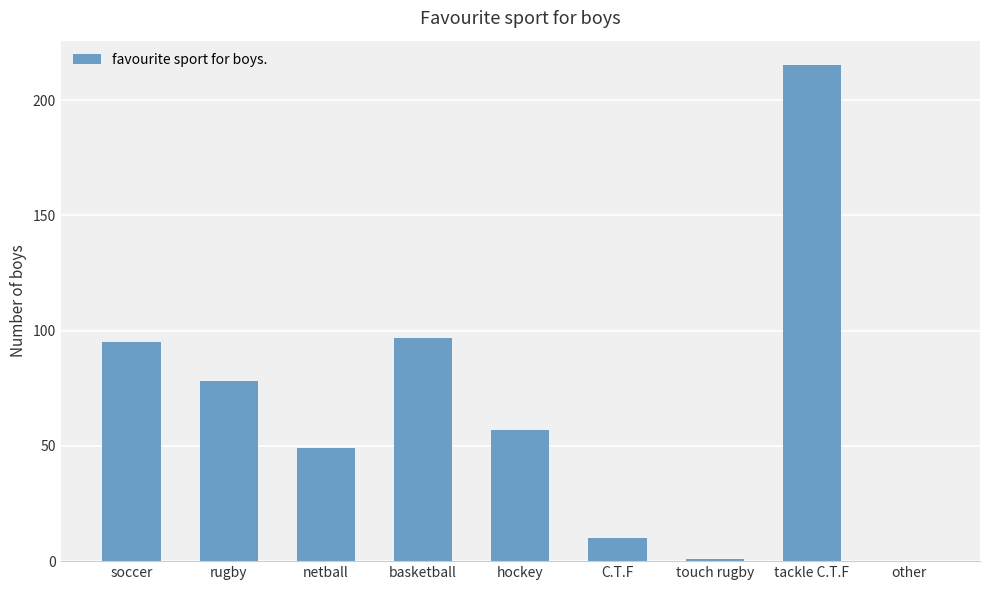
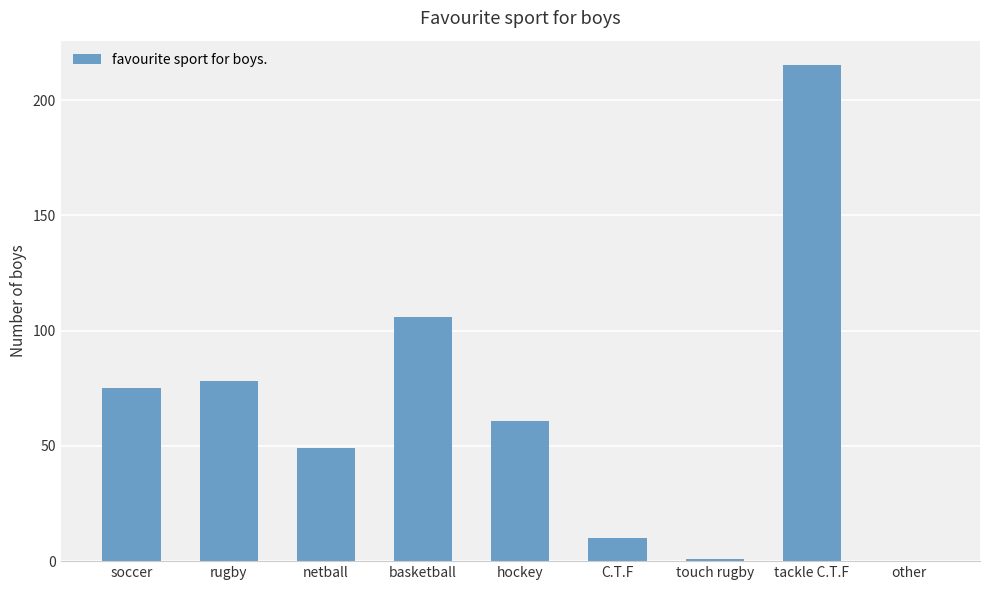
soccer: 95 -> 75
basketball: 97 -> 106
hockey: 57 -> 61
